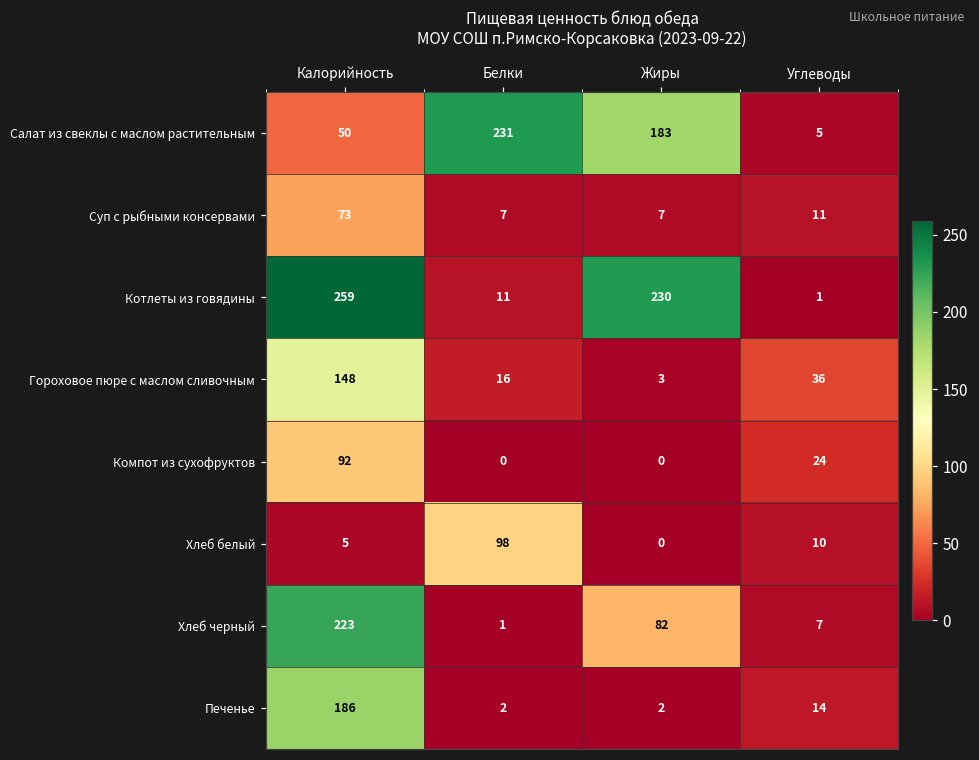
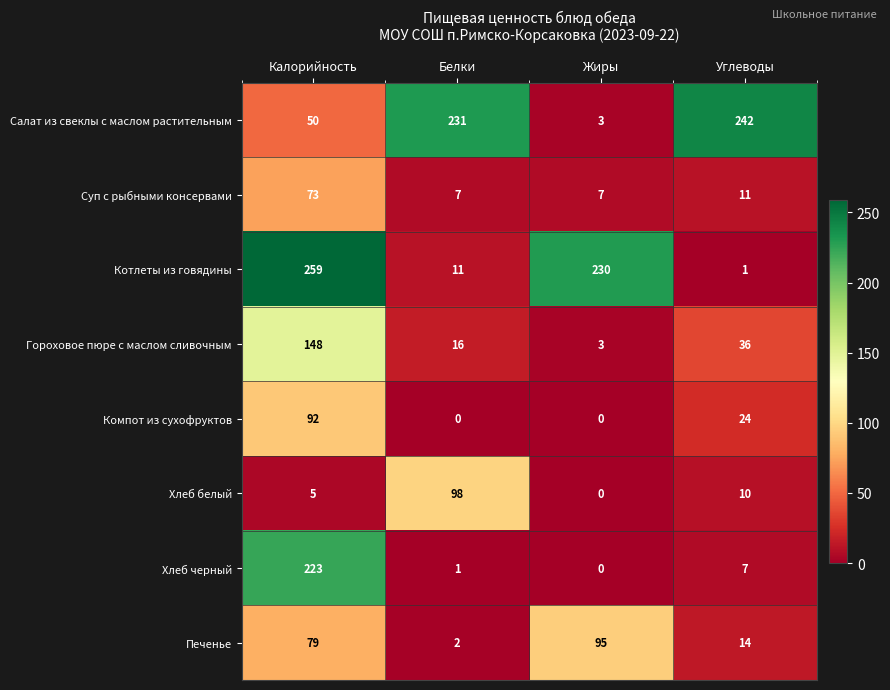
Салат из свеклы с маслом растительным, Жиры: 183 -> 3
Салат из свеклы с маслом растительным, Углеводы: 5 -> 242
Хлеб черный, Жиры: 82 -> 0
Печенье, Калорийность: 186 -> 79
Печенье, Жиры: 2 -> 95
